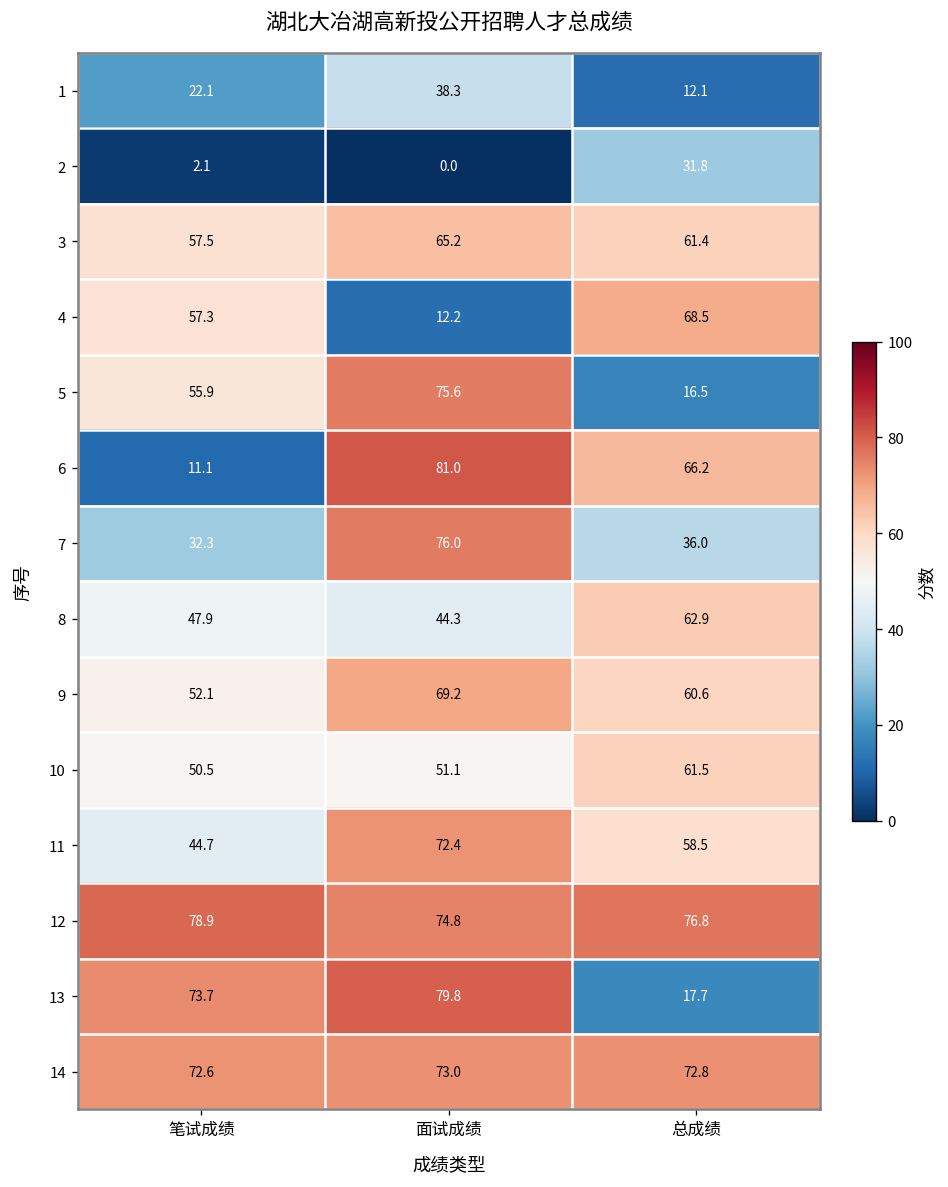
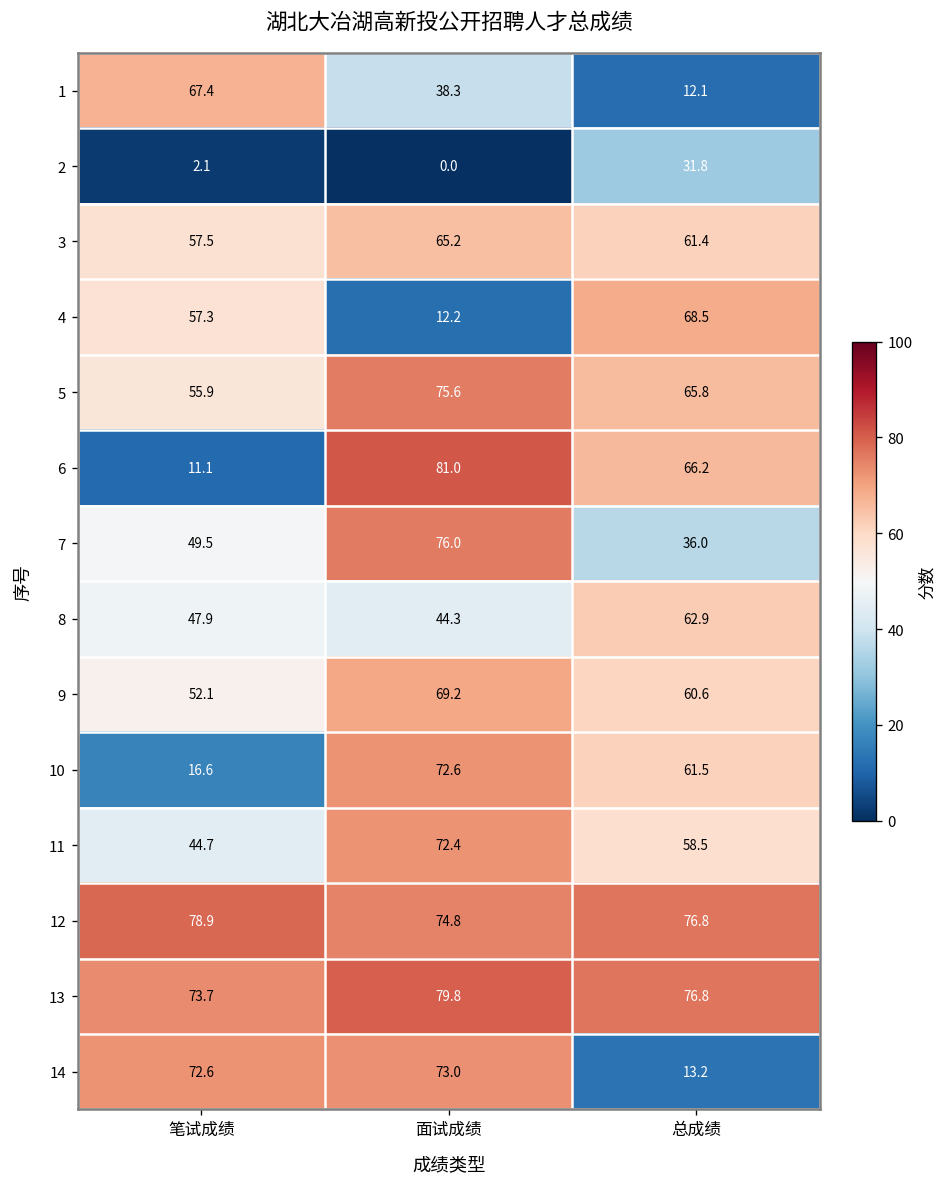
1, 笔试成绩: 22.1 -> 67.4
5, 总成绩: 16.5 -> 65.8
7, 笔试成绩: 32.3 -> 49.5
10, 笔试成绩: 50.5 -> 16.6
10, 面试成绩: 51.1 -> 72.6
13, 总成绩: 17.7 -> 76.8
14, 总成绩: 72.8 -> 13.2
